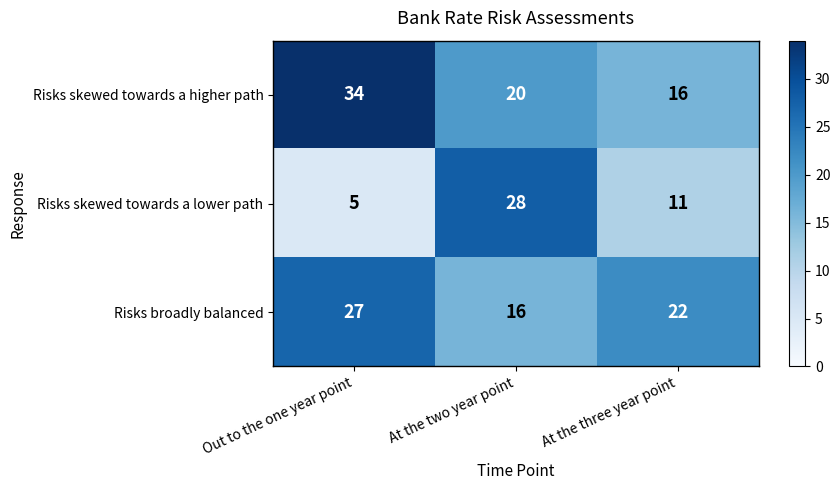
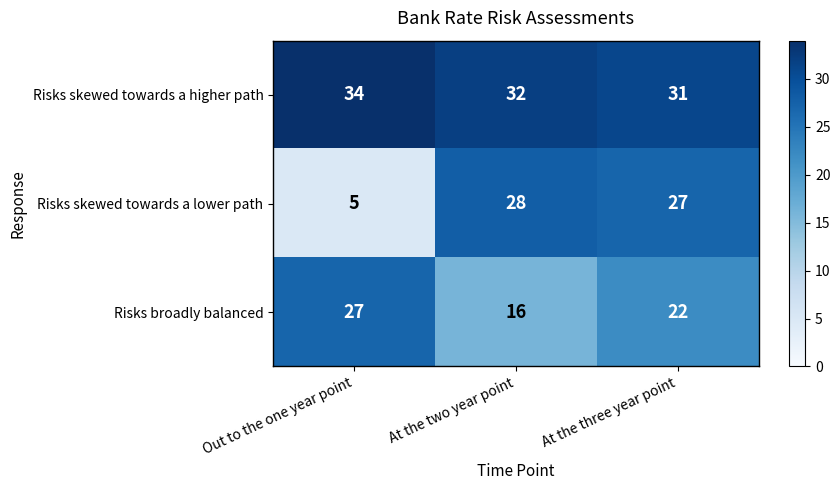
Risks skewed towards a higher path, At the two year point: 20 -> 32
Risks skewed towards a higher path, At the three year point: 16 -> 31
Risks skewed towards a lower path, At the three year point: 11 -> 27
